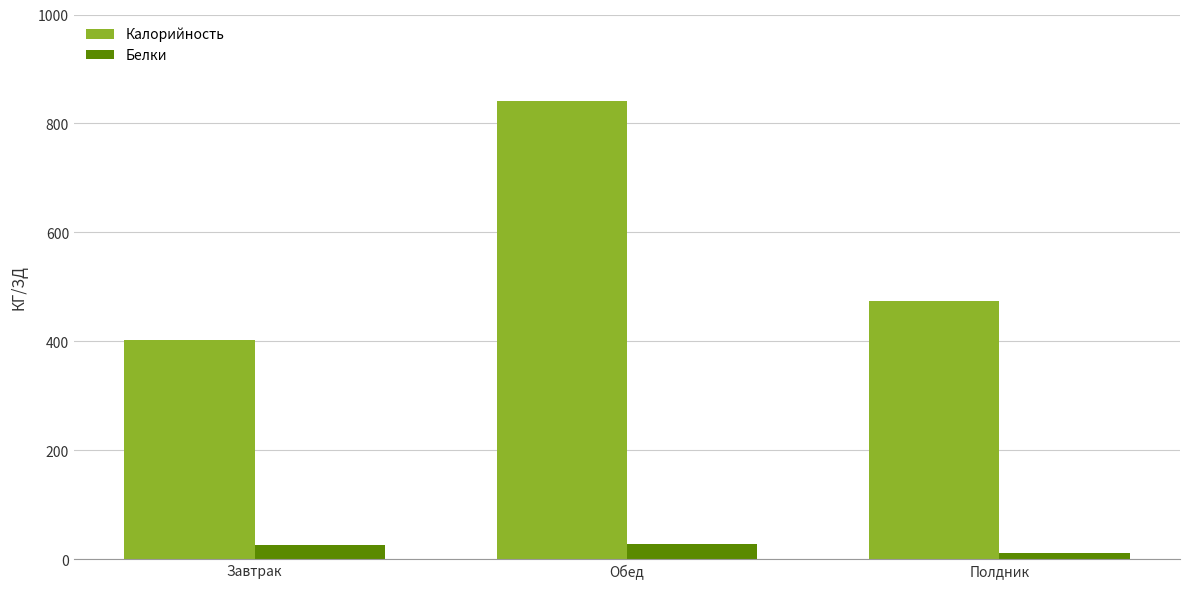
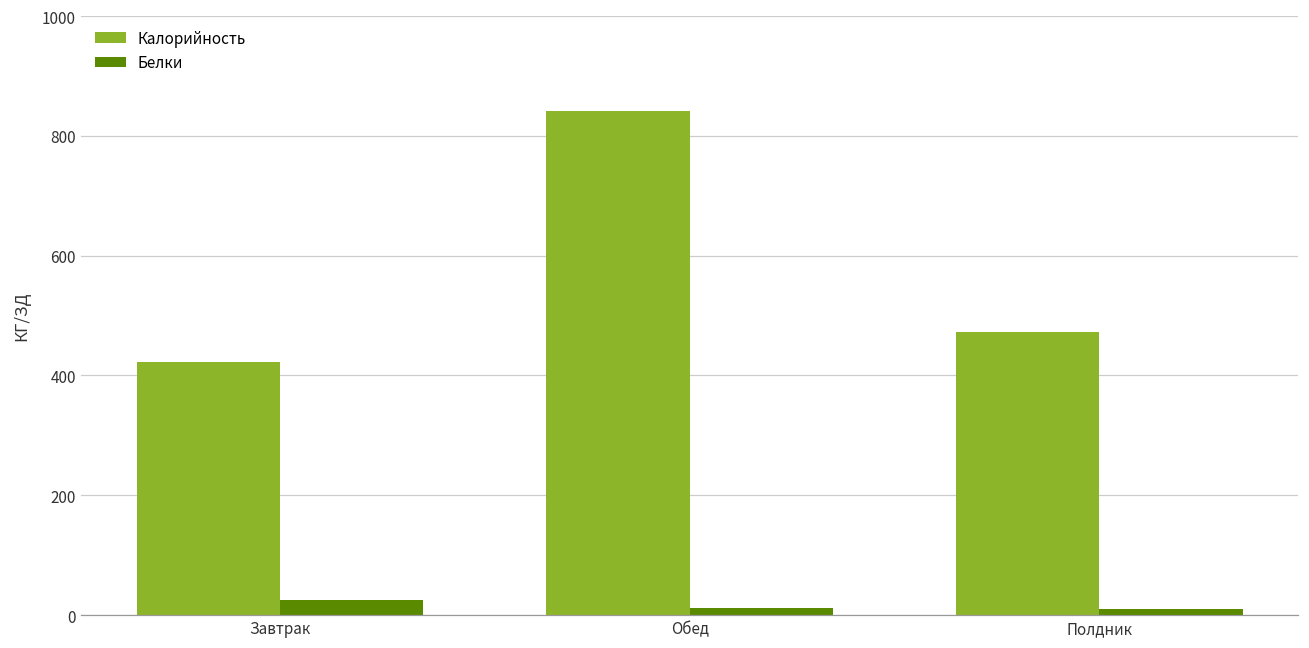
Калорийность, Завтрак: 400 -> 420
Белки, Обед: 30 -> 10
